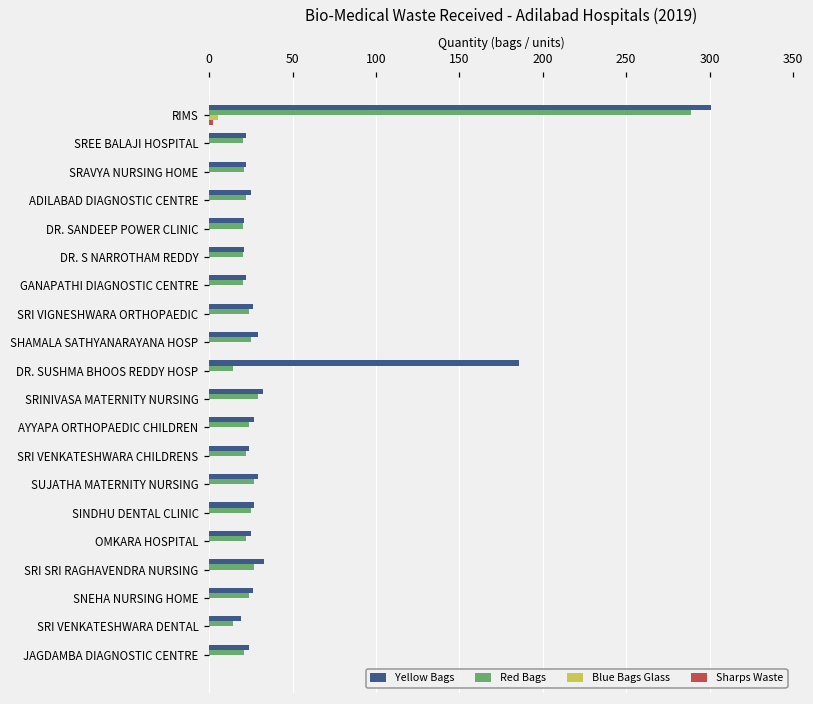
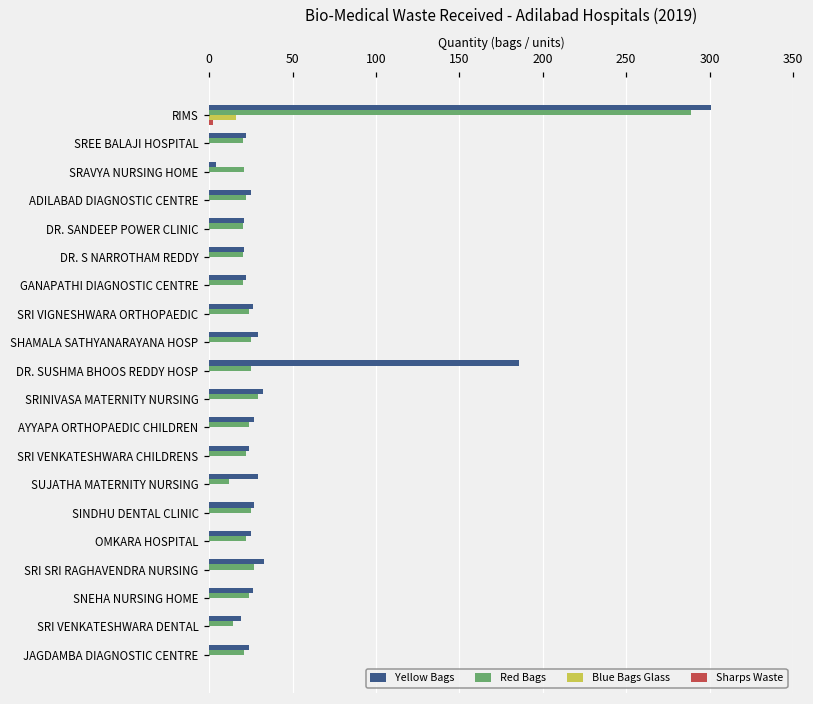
Blue Bags Glass, RIMS: 5 -> 16
Yellow Bags, SRAVYA NURSING HOME: 22 -> 4
Red Bags, DR. SUSHMA BHOOS REDDY HOSP: 14 -> 25
Red Bags, SUJATHA MATERNITY NURSING: 27 -> 12
